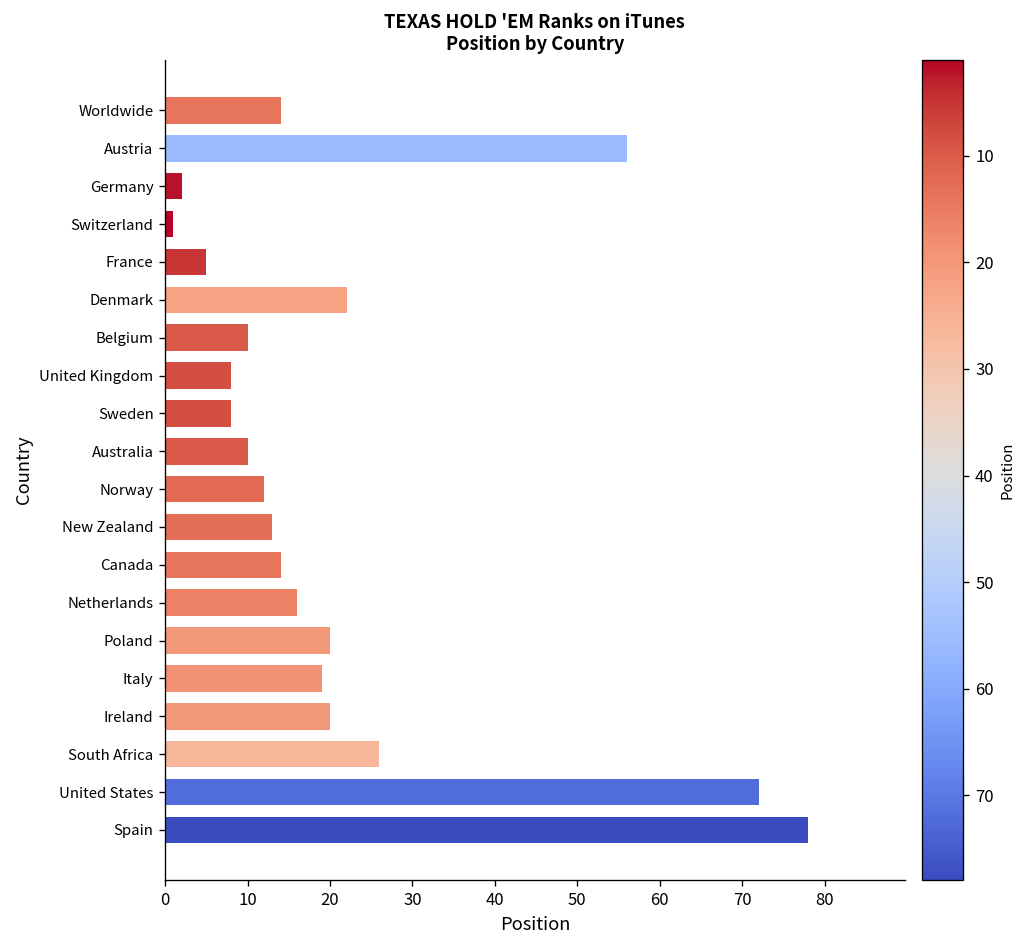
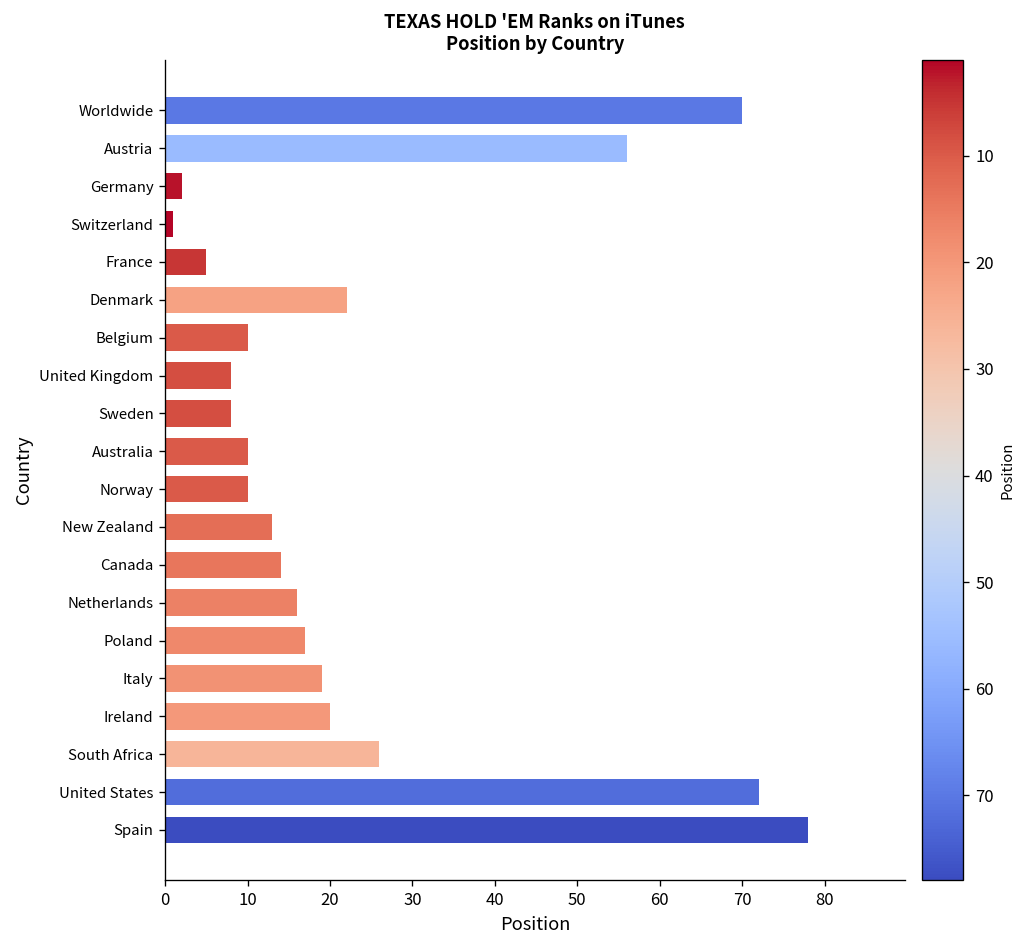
Worldwide: 14 -> 70
Norway: 12 -> 10
Poland: 20 -> 17
